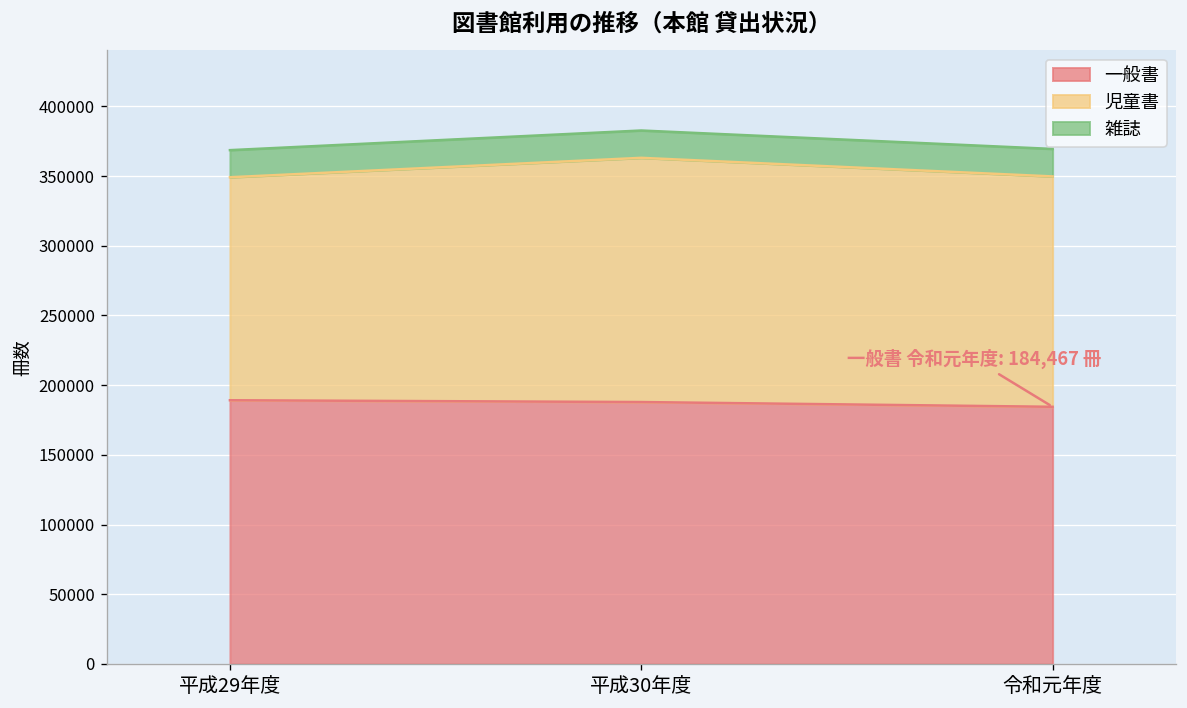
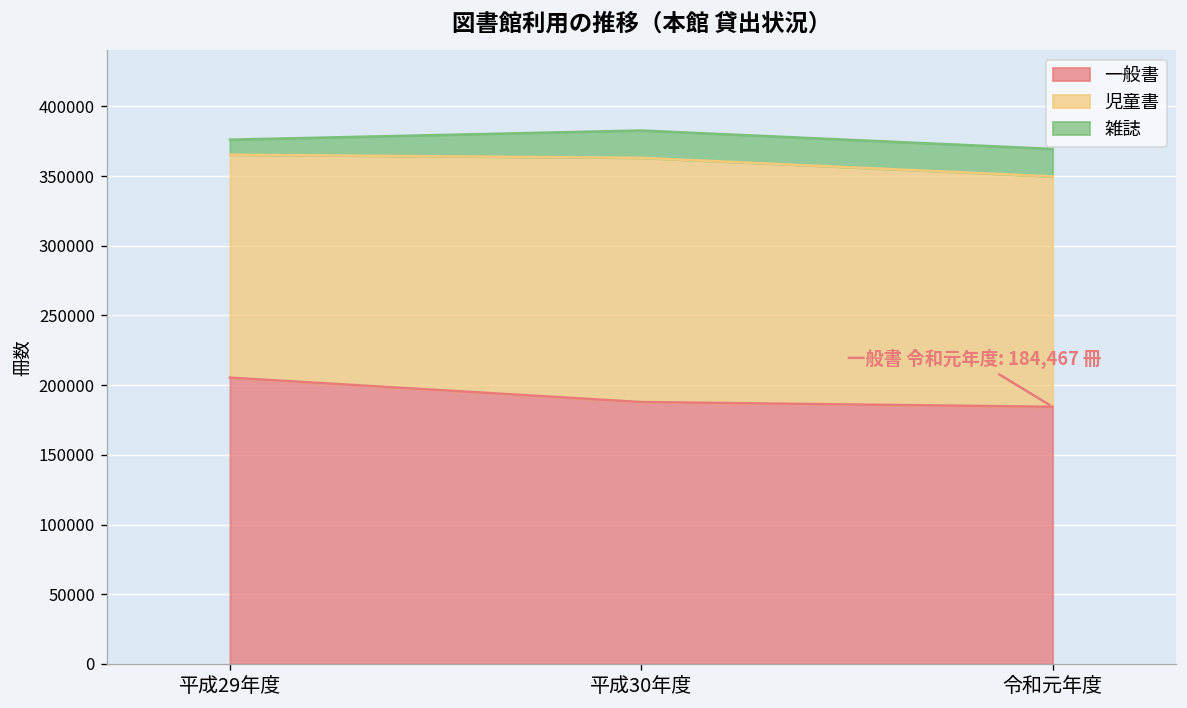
一般書, 平成29年度: 189000 -> 205000
雑誌, 平成29年度: 19000 -> 11000
